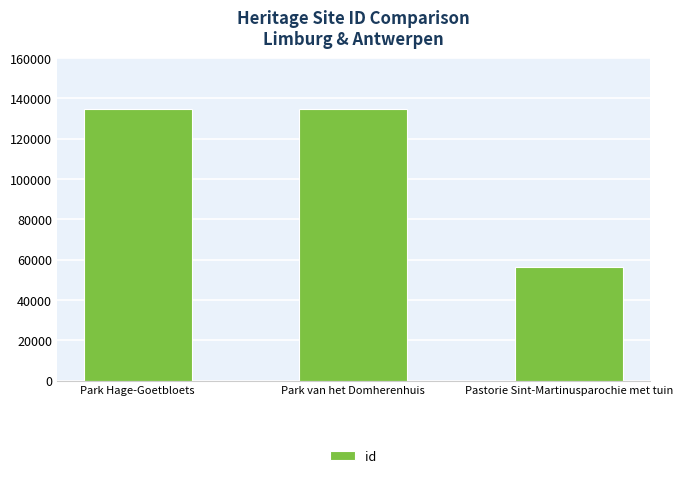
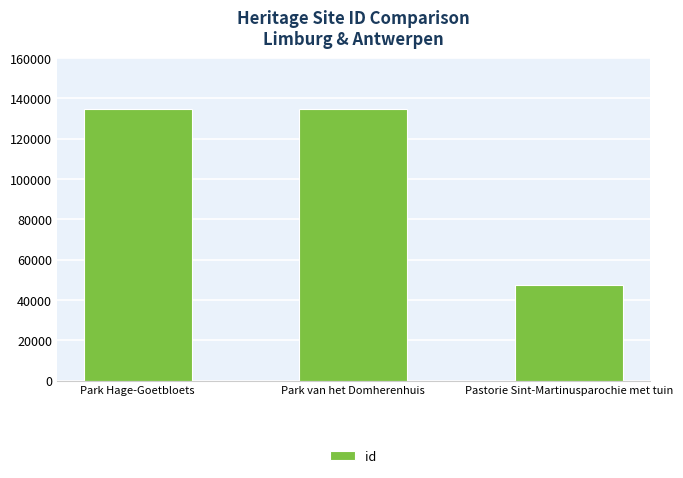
Pastorie Sint-Martinusparochie met tuin: 56000 -> 48000
